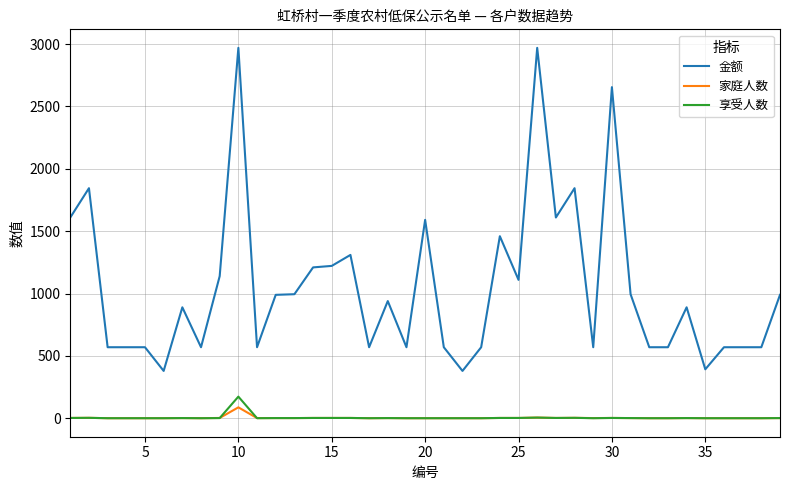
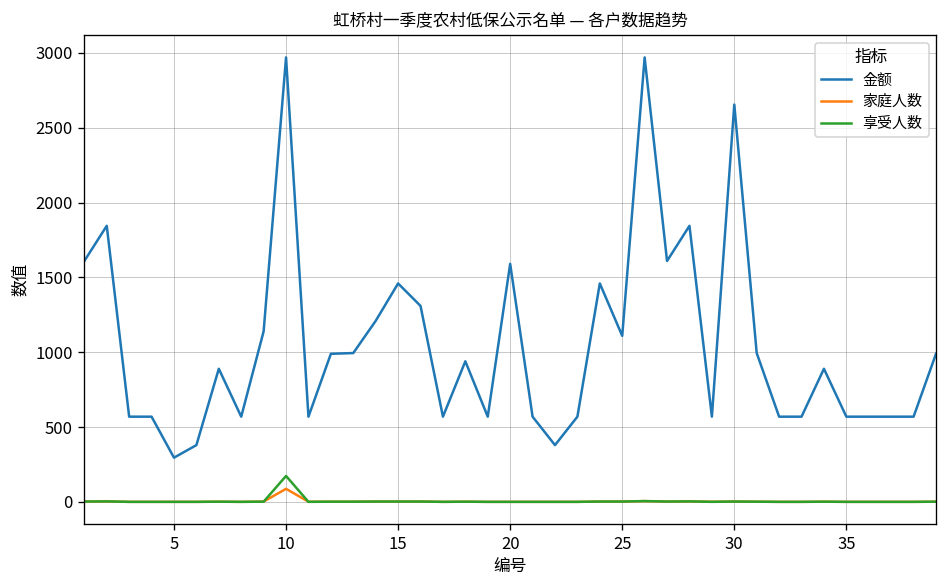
金额, 5: 570 -> 300
金额, 15: 1220 -> 1460
金额, 35: 390 -> 570
